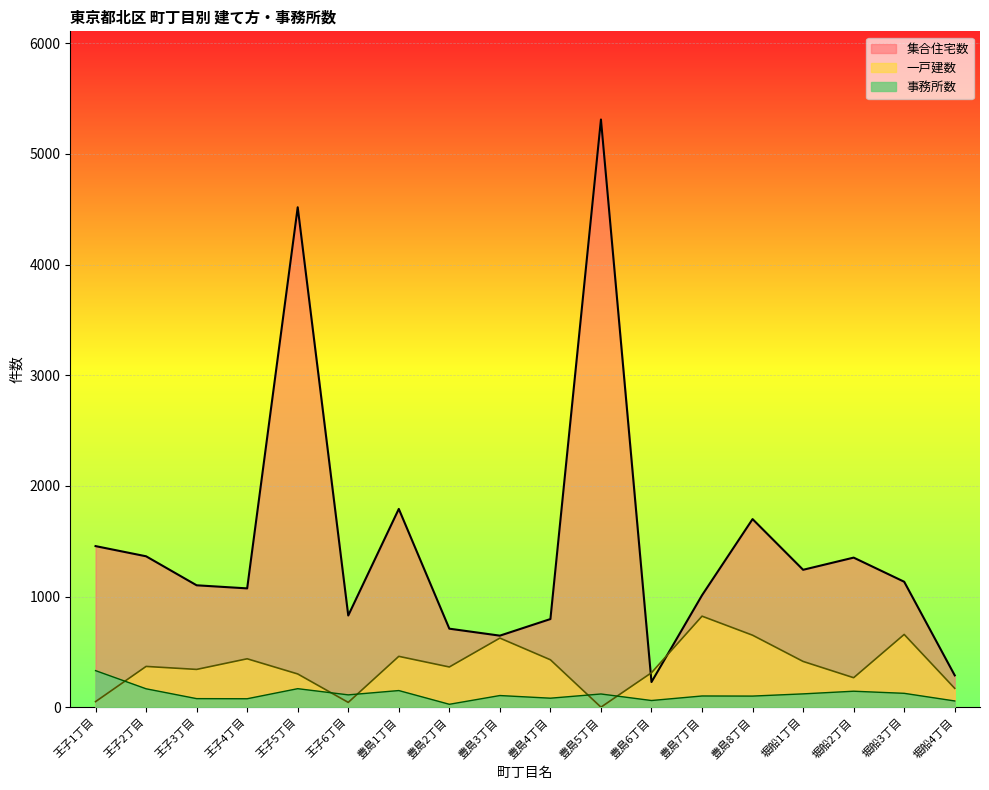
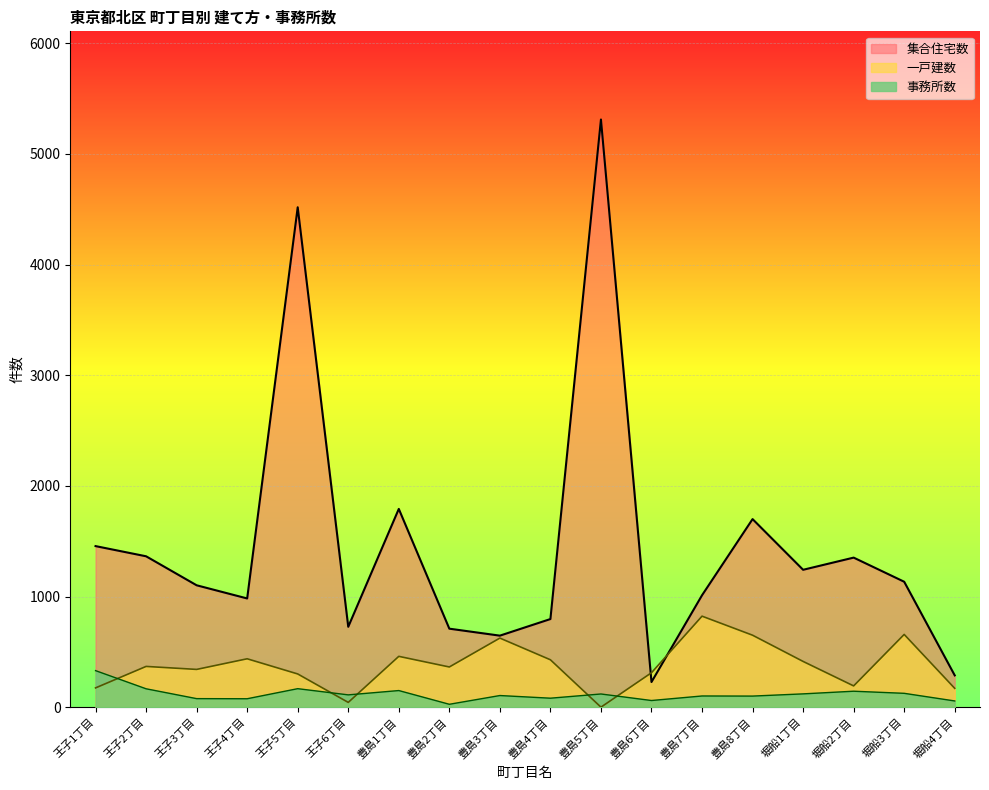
一戸建数, 王子1丁目: 50 -> 180
集合住宅数, 王子4丁目: 1070 -> 980
集合住宅数, 王子6丁目: 830 -> 730
一戸建数, 堀船2丁目: 270 -> 190
